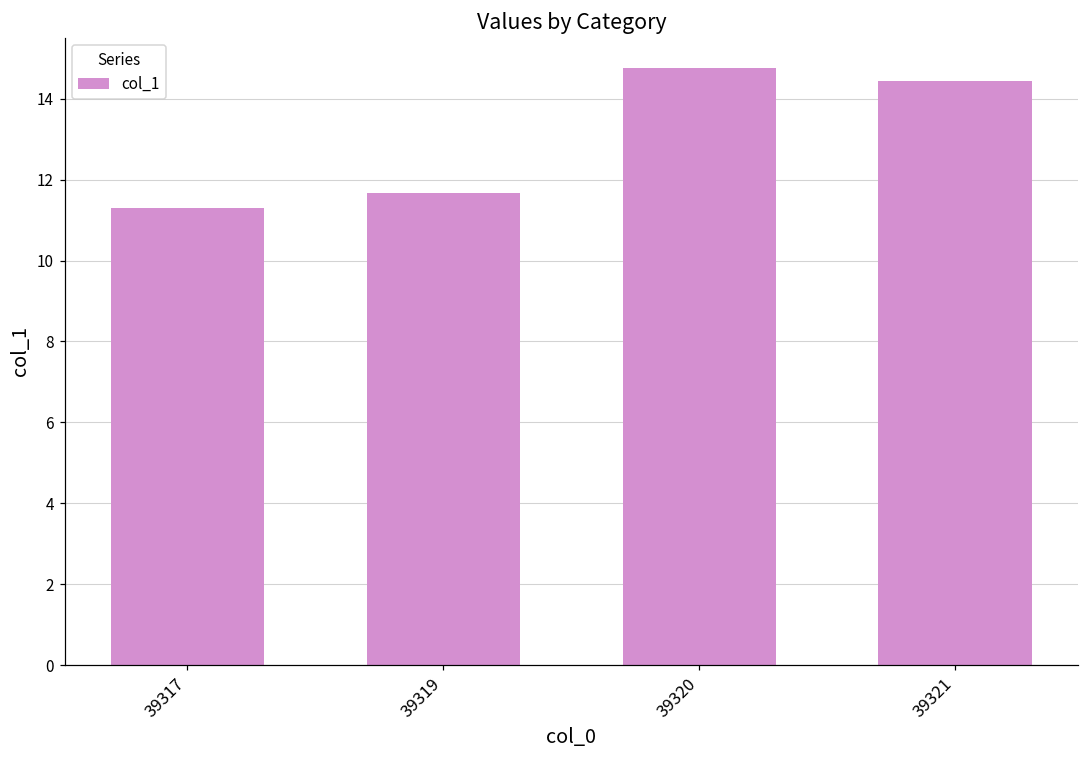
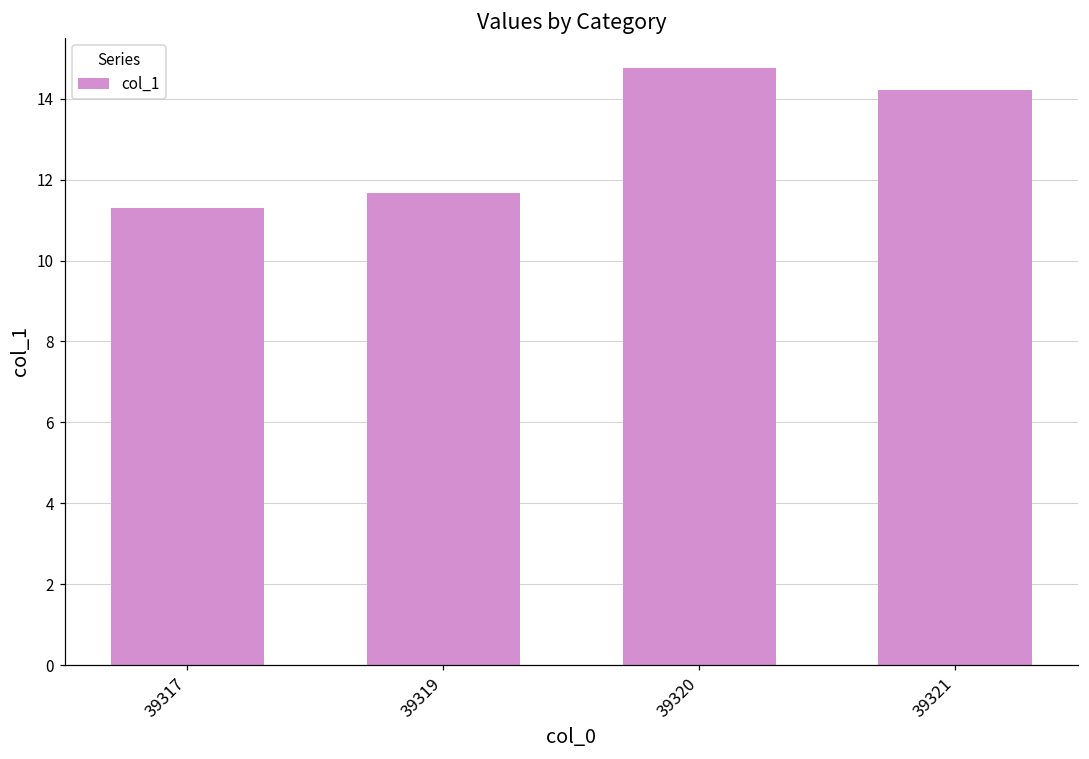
39321: 14.5 -> 14.2
